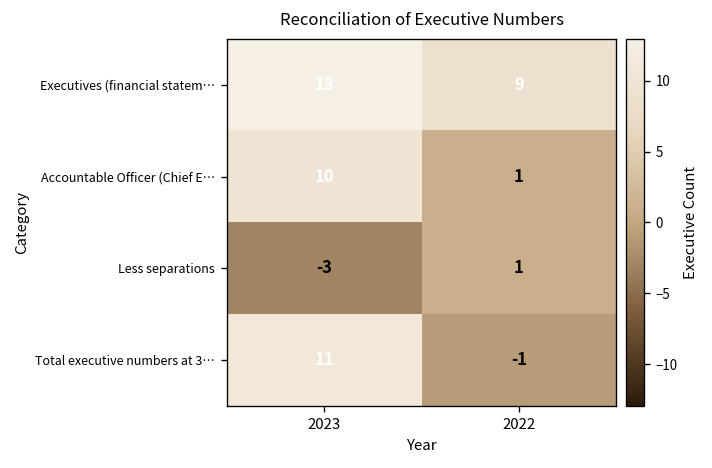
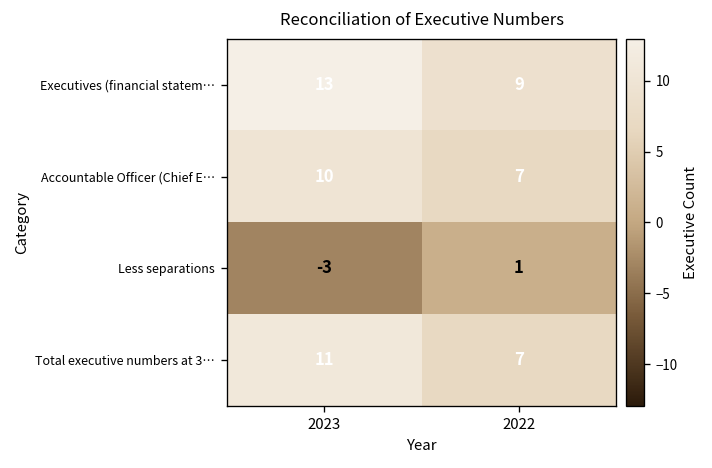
Accountable Officer (Chief E…, 2022: 1 -> 7
Total executive numbers at 3…, 2022: -1 -> 7
